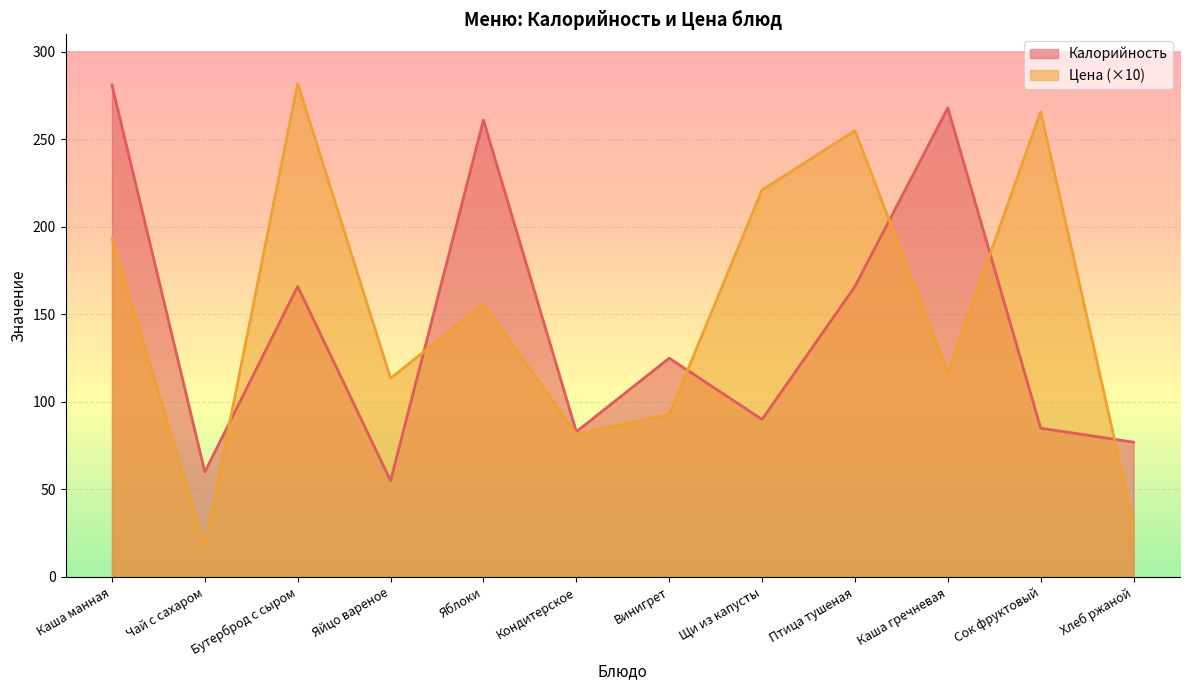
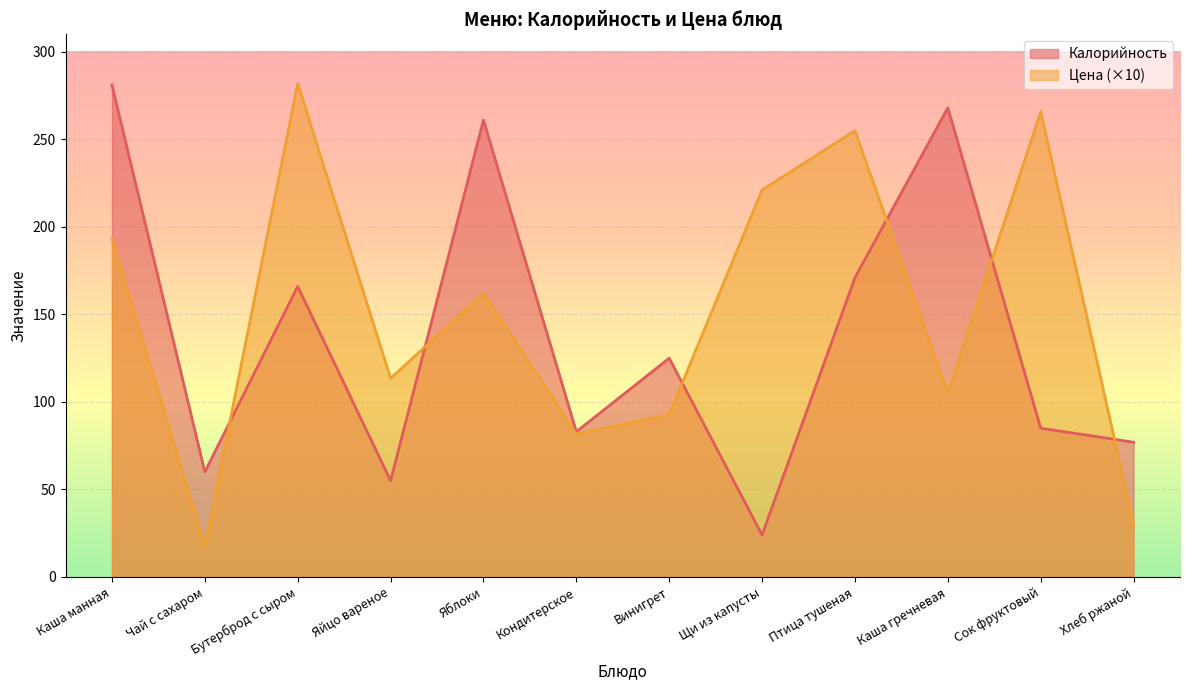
Цена (×10), Яблоки: 156 -> 162
Калорийность, Щи из капусты: 90 -> 24
Калорийность, Птица тушеная: 166 -> 171
Цена (×10), Каша гречневая: 117 -> 105
